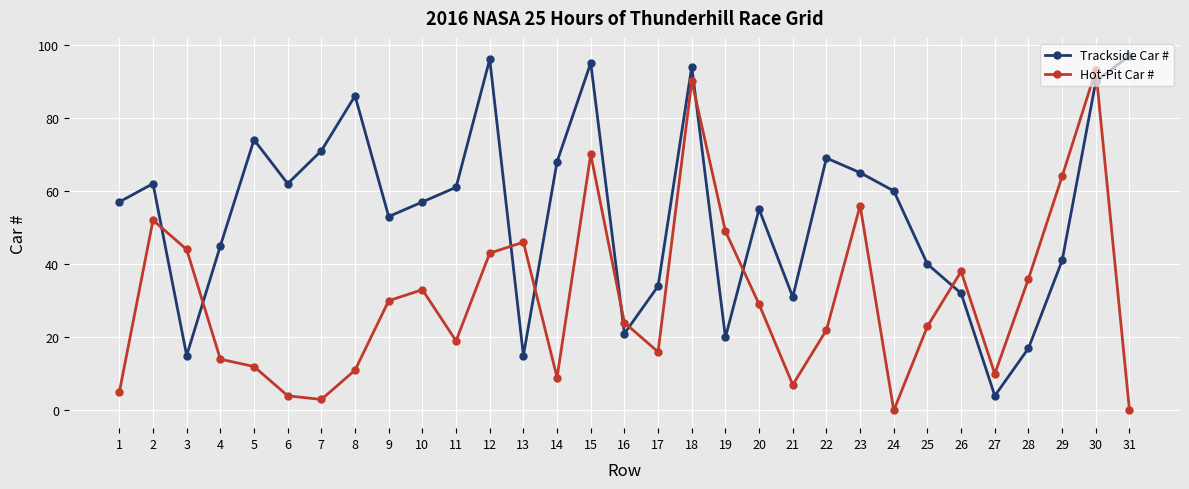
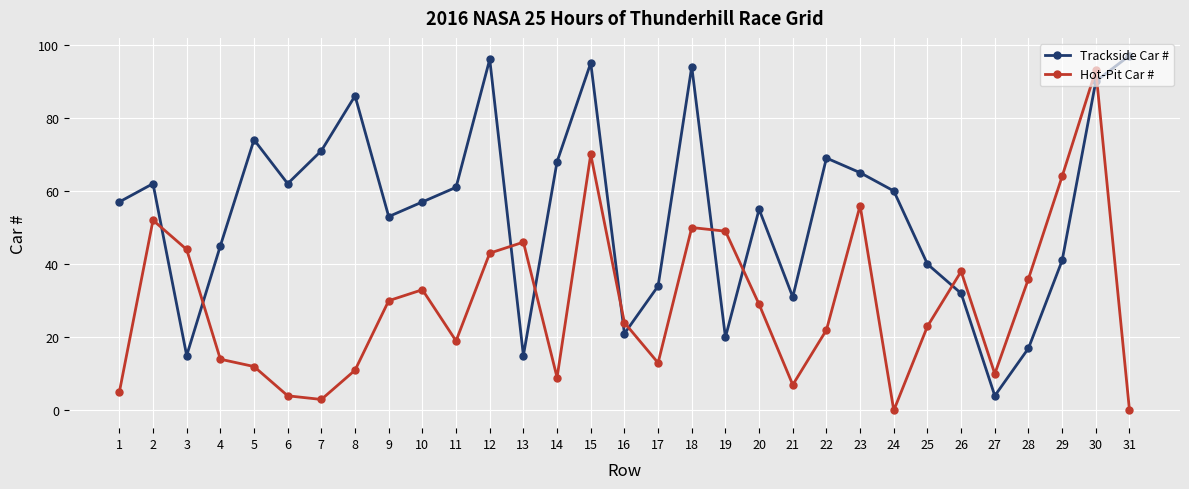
Hot-Pit Car #, 17: 16 -> 13
Hot-Pit Car #, 18: 90 -> 50
